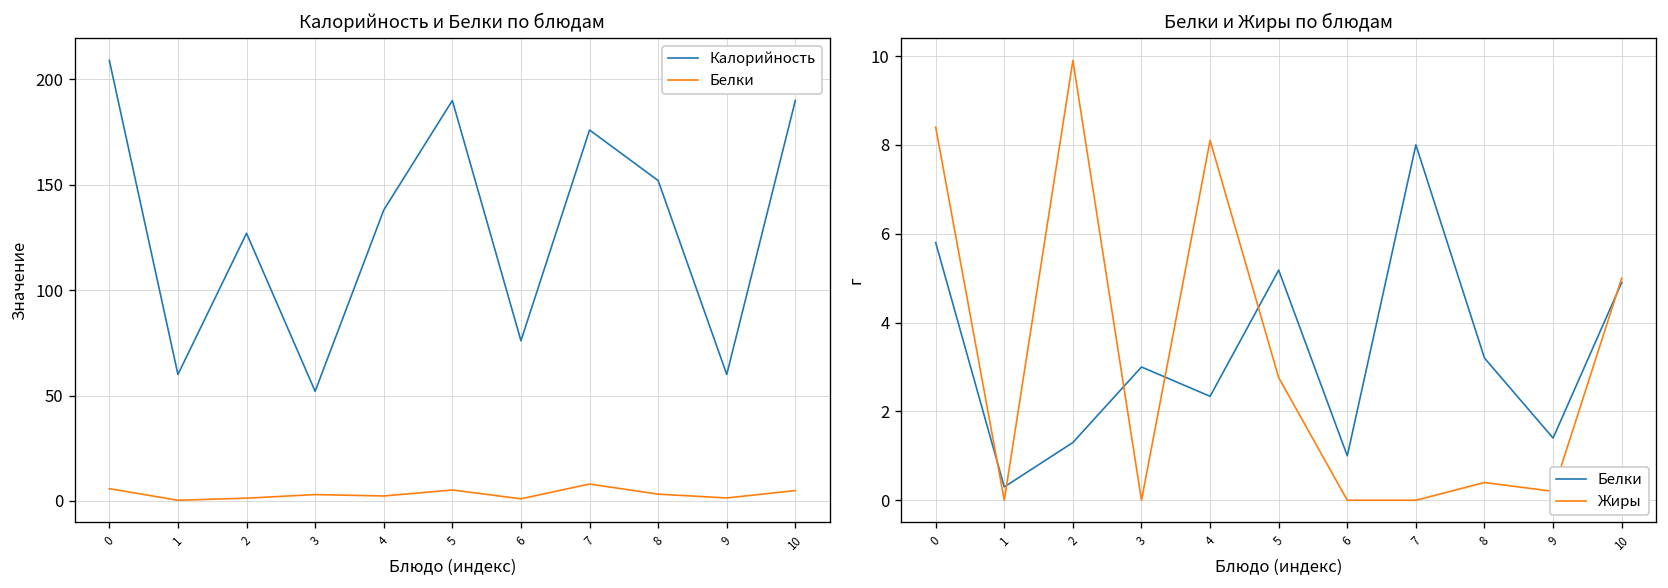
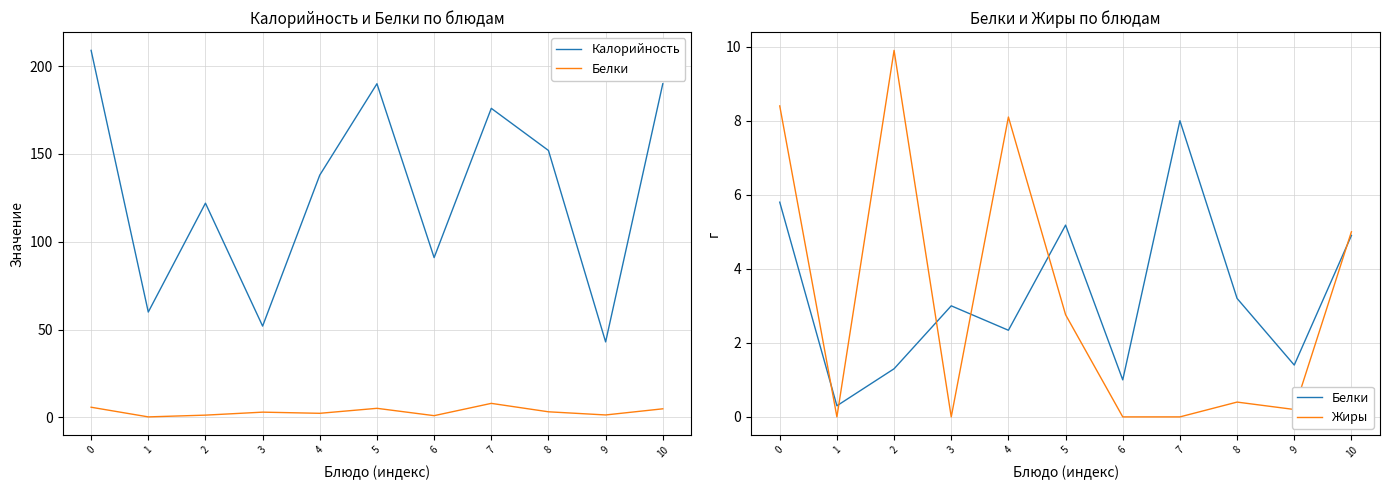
Калорийность и Белки по блюдам, Калорийность, 2: 127 -> 122
Калорийность и Белки по блюдам, Калорийность, 6: 76 -> 91
Калорийность и Белки по блюдам, Калорийность, 9: 60 -> 43
